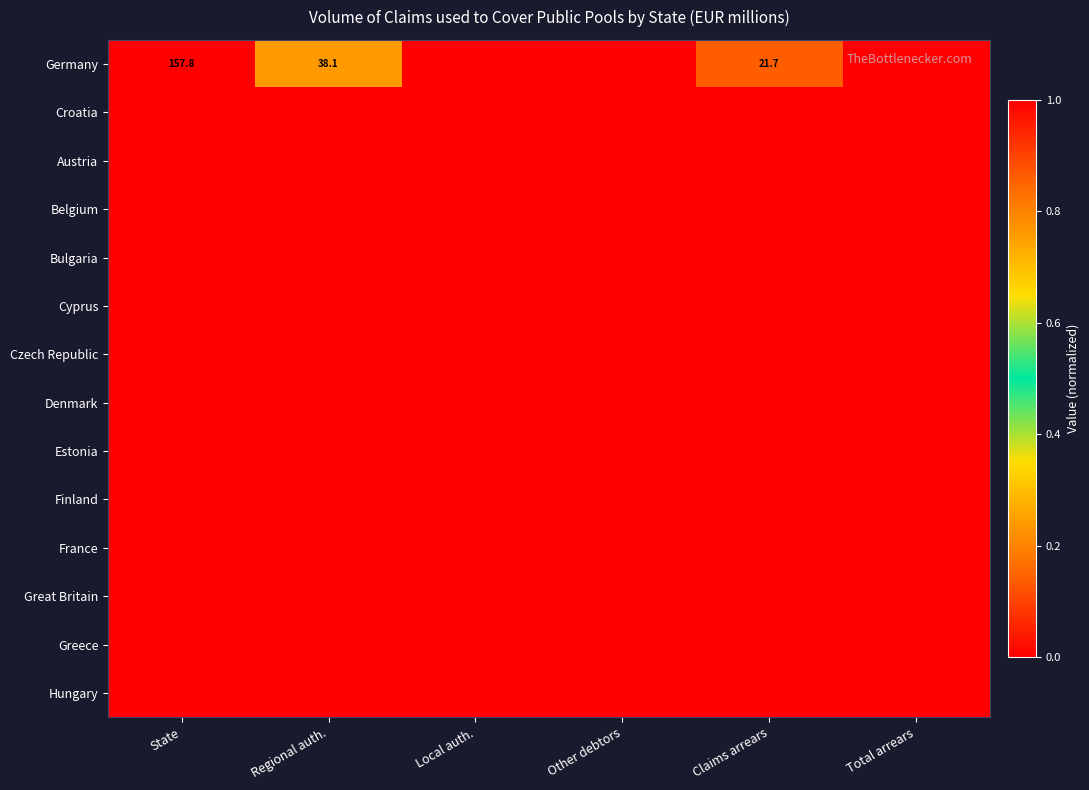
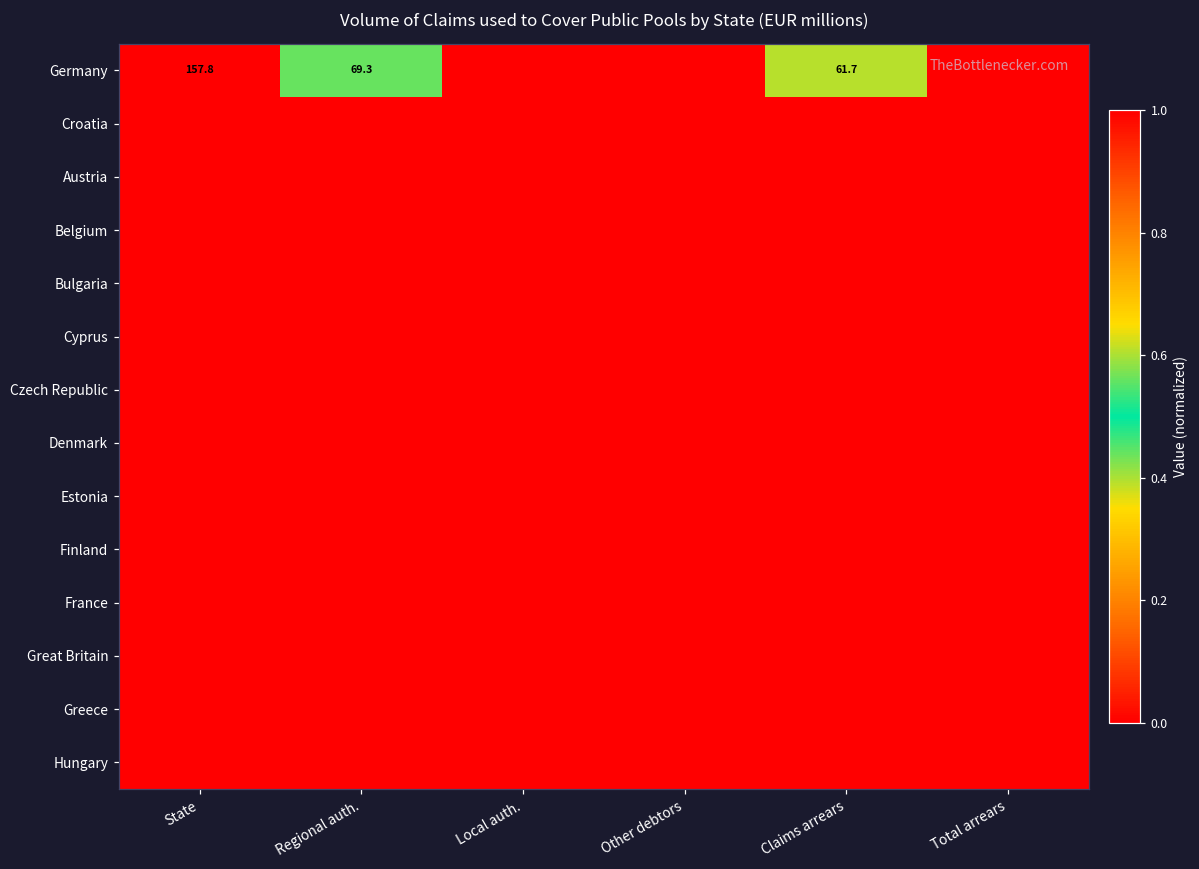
Germany, Regional auth.: 38.1 -> 69.3
Germany, Claims arrears: 21.7 -> 61.7
